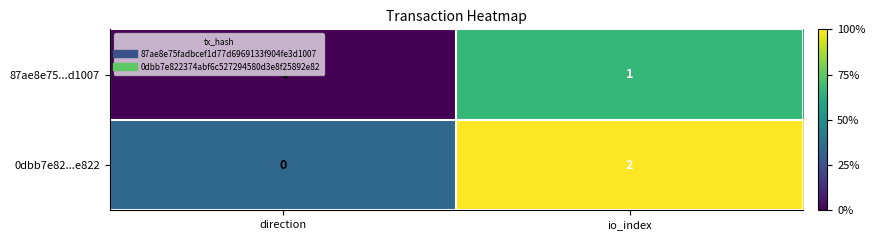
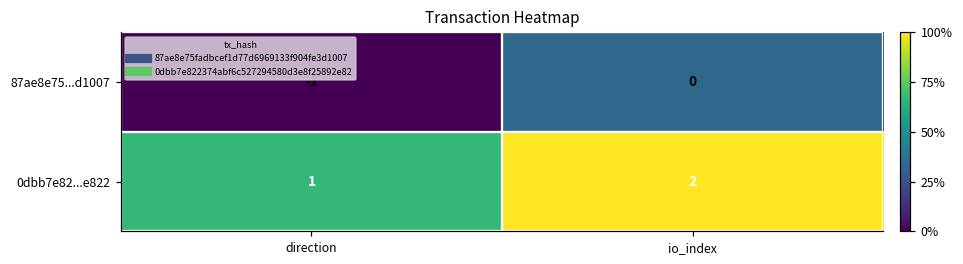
87ae8e75...d1007, io_index: 1 -> 0
0dbb7e82...e822, direction: 0 -> 1
